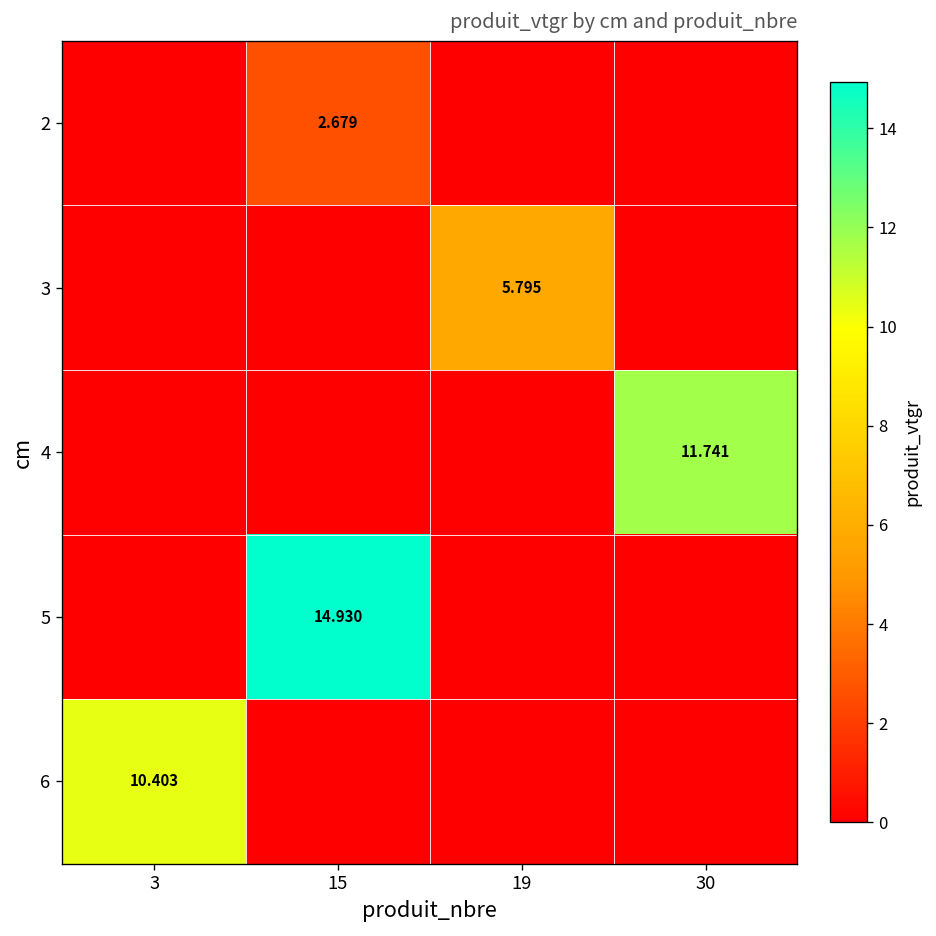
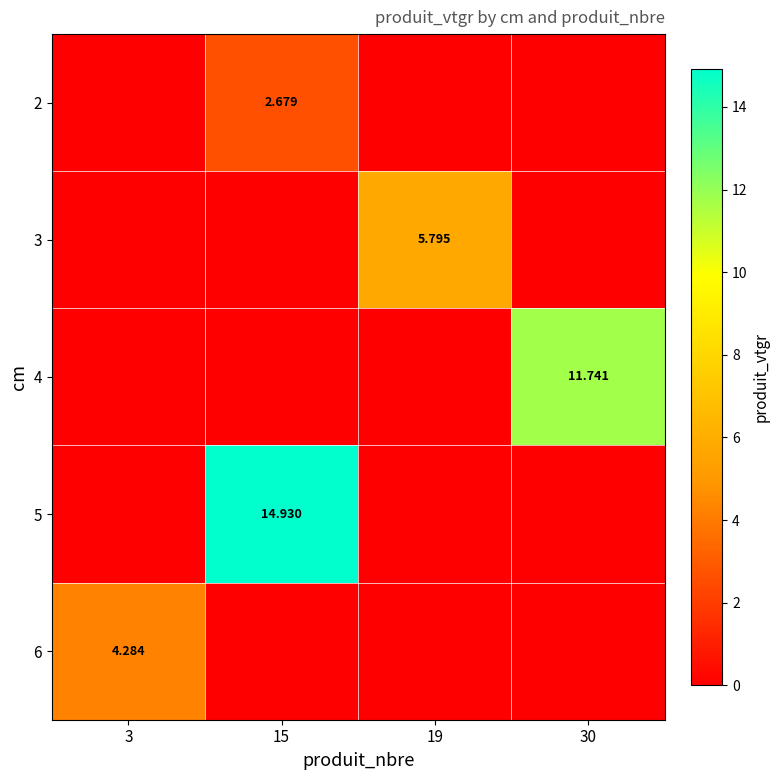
6, 3: 10.403 -> 4.284
